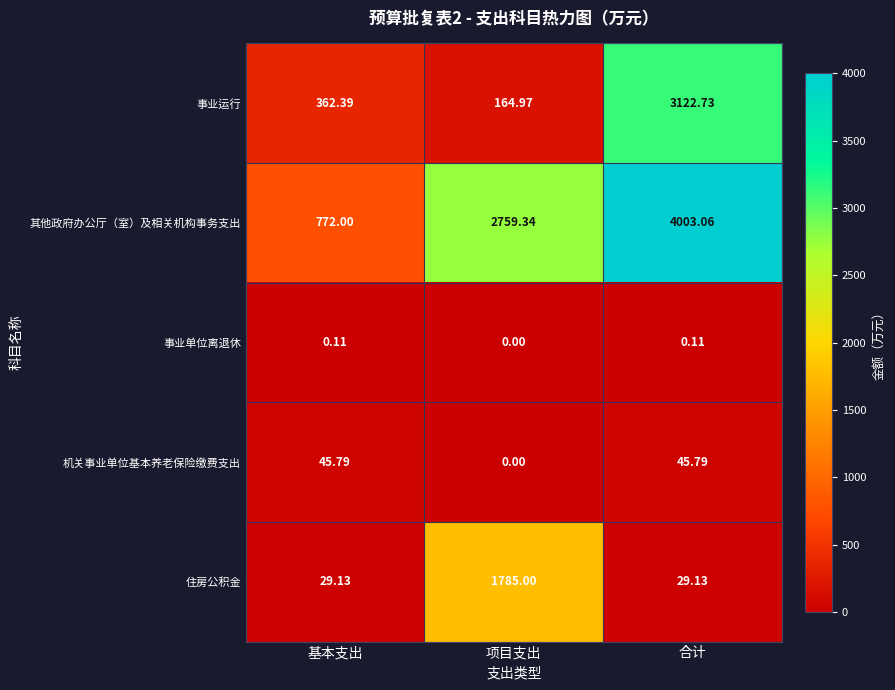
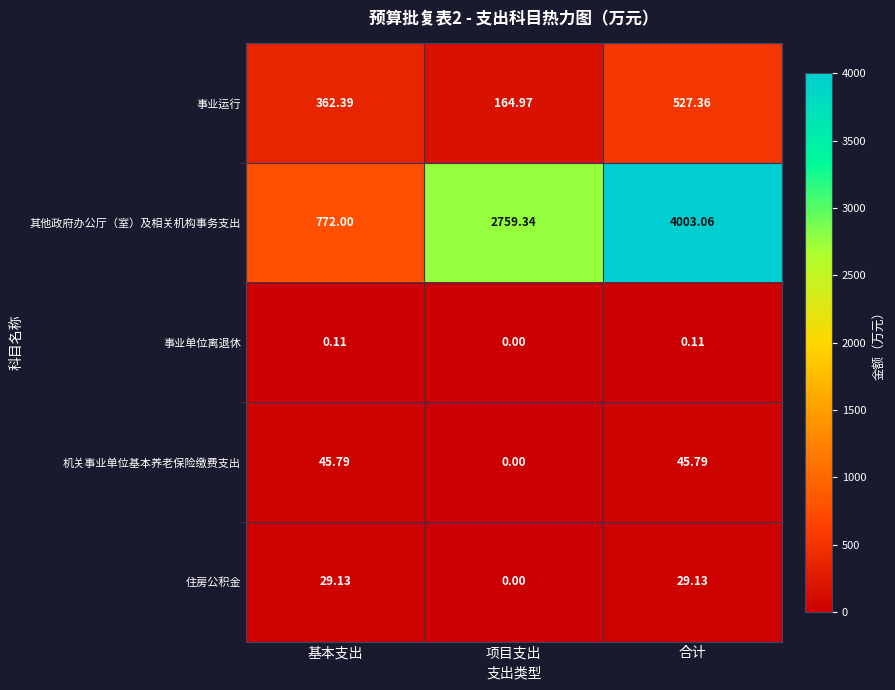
事业运行, 合计: 3122.73 -> 527.36
住房公积金, 项目支出: 1785.00 -> 0.00
